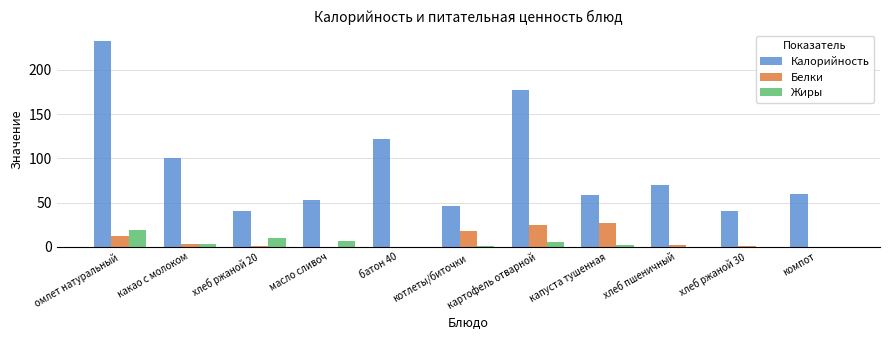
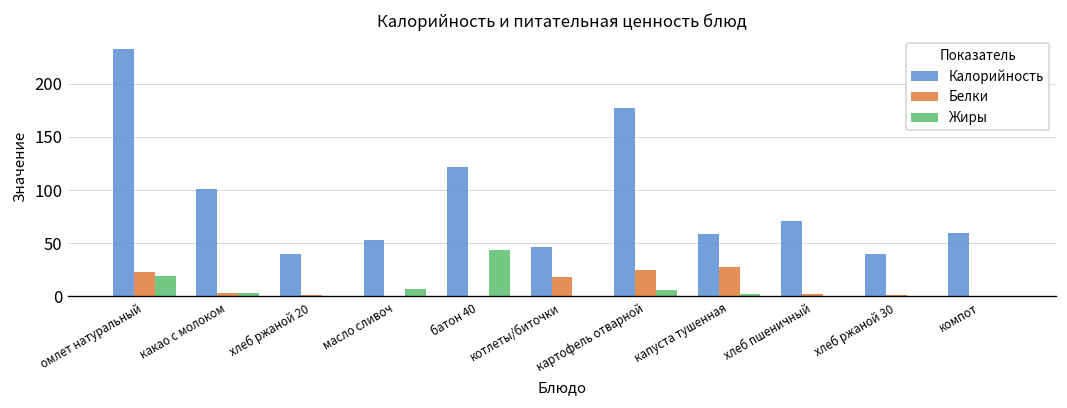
Белки, омлет натуральный: 10 -> 20
Жиры, хлеб ржаной 20: 10 -> 0
Жиры, батон 40: 0 -> 40
